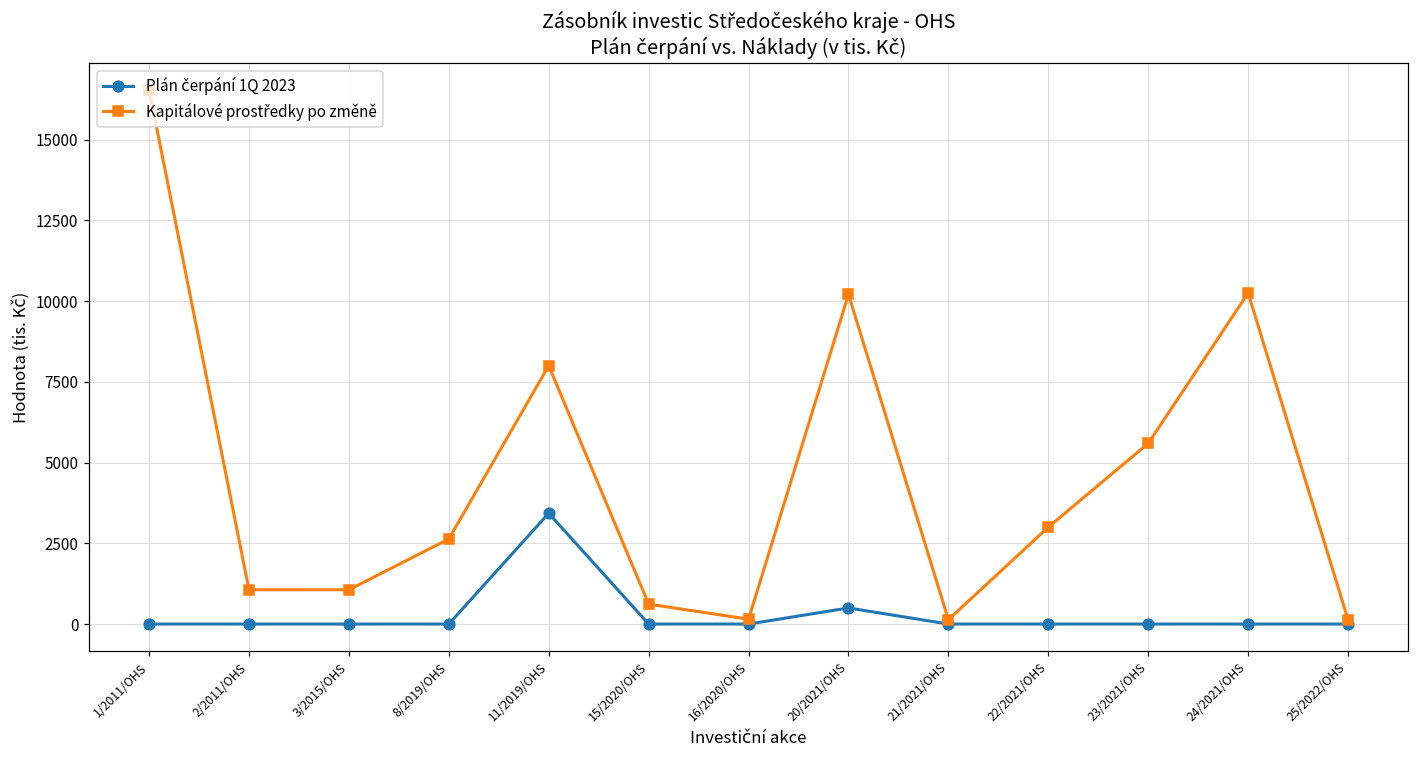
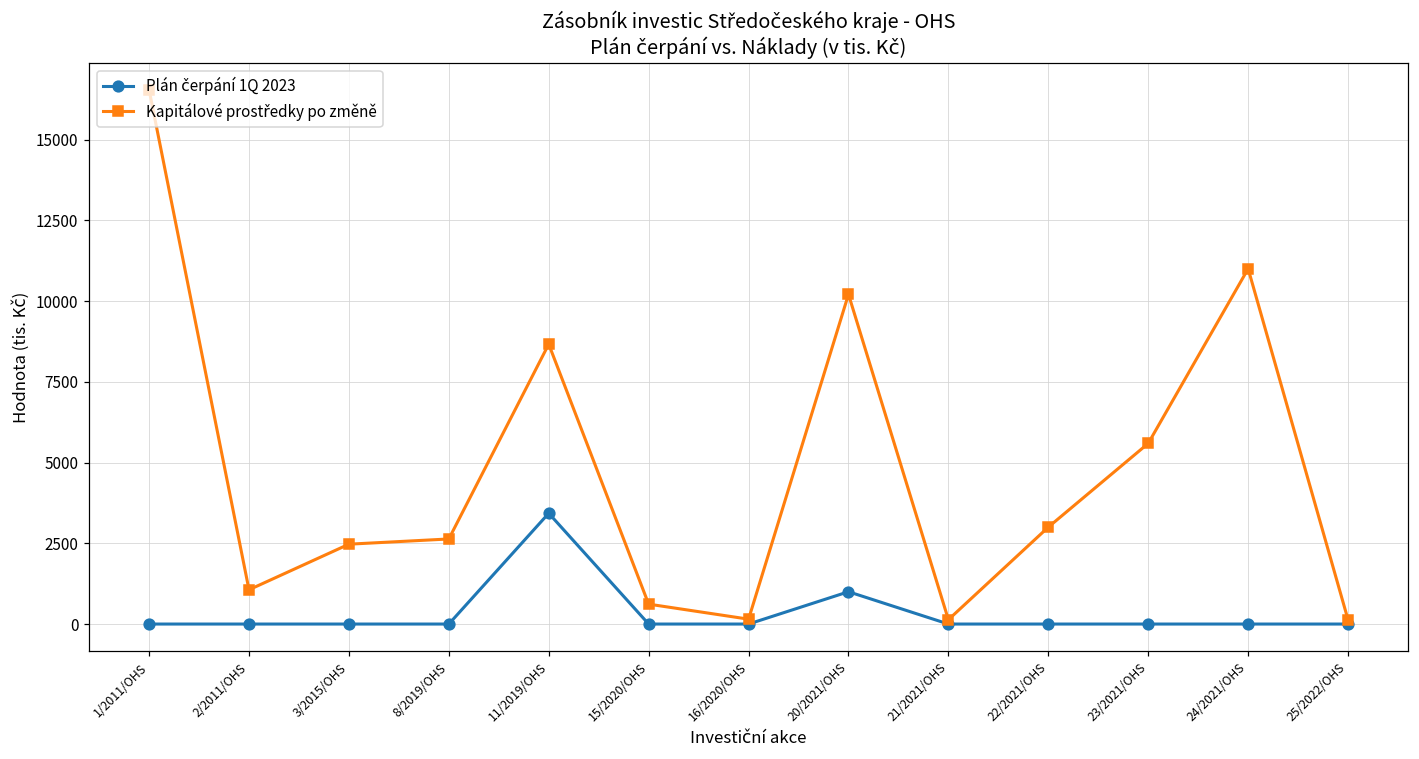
Kapitálové prostředky po změně, 3/2015/OHS: 1100 -> 2500
Kapitálové prostředky po změně, 11/2019/OHS: 8000 -> 8700
Plán čerpání 1Q 2023, 20/2021/OHS: 500 -> 1000
Kapitálové prostředky po změně, 24/2021/OHS: 10200 -> 11000
